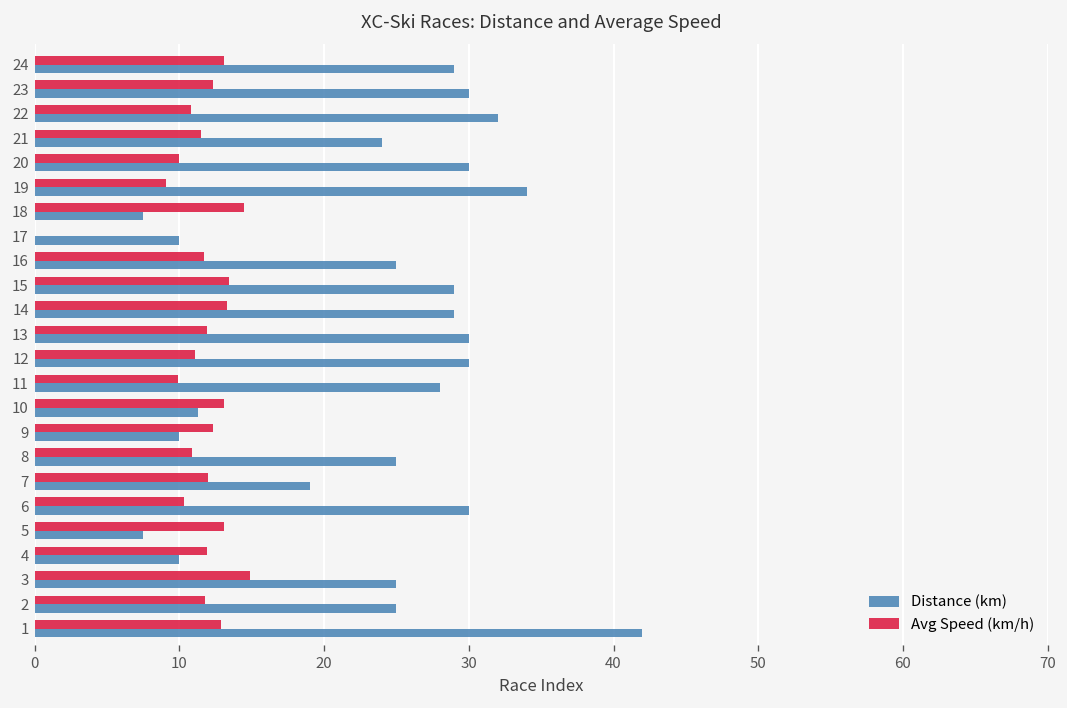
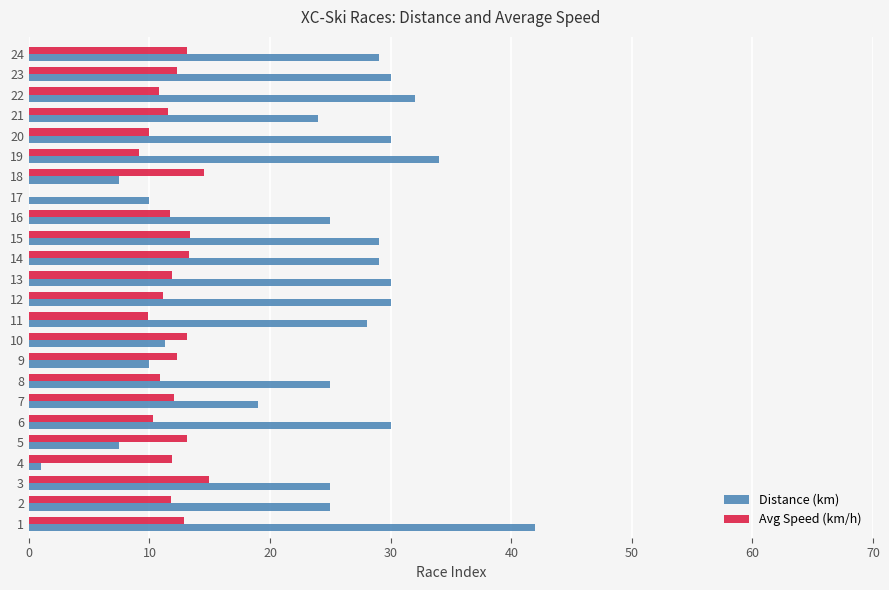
Distance (km), 4: 10 -> 1
